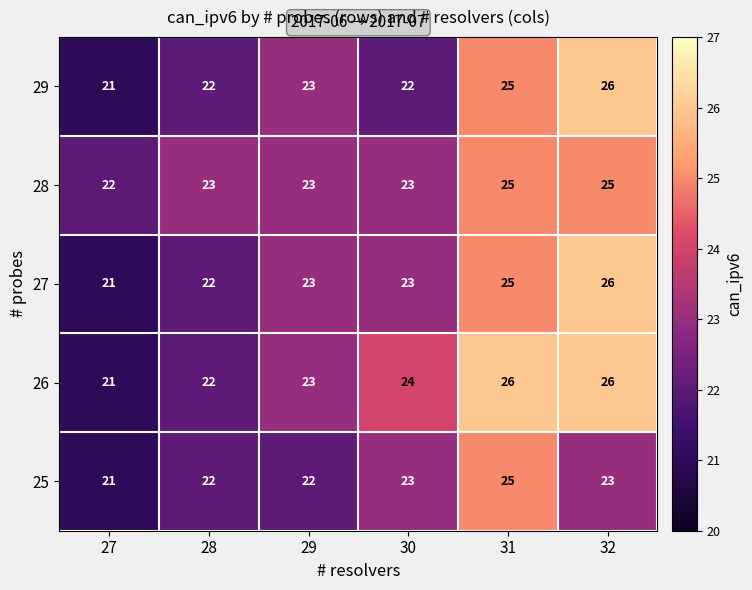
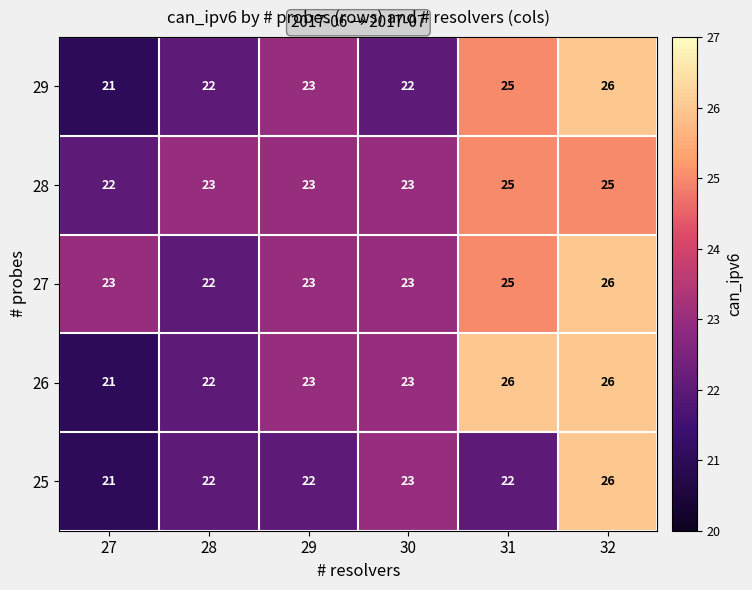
27, 27: 21 -> 23
26, 30: 24 -> 23
25, 31: 25 -> 22
25, 32: 23 -> 26
